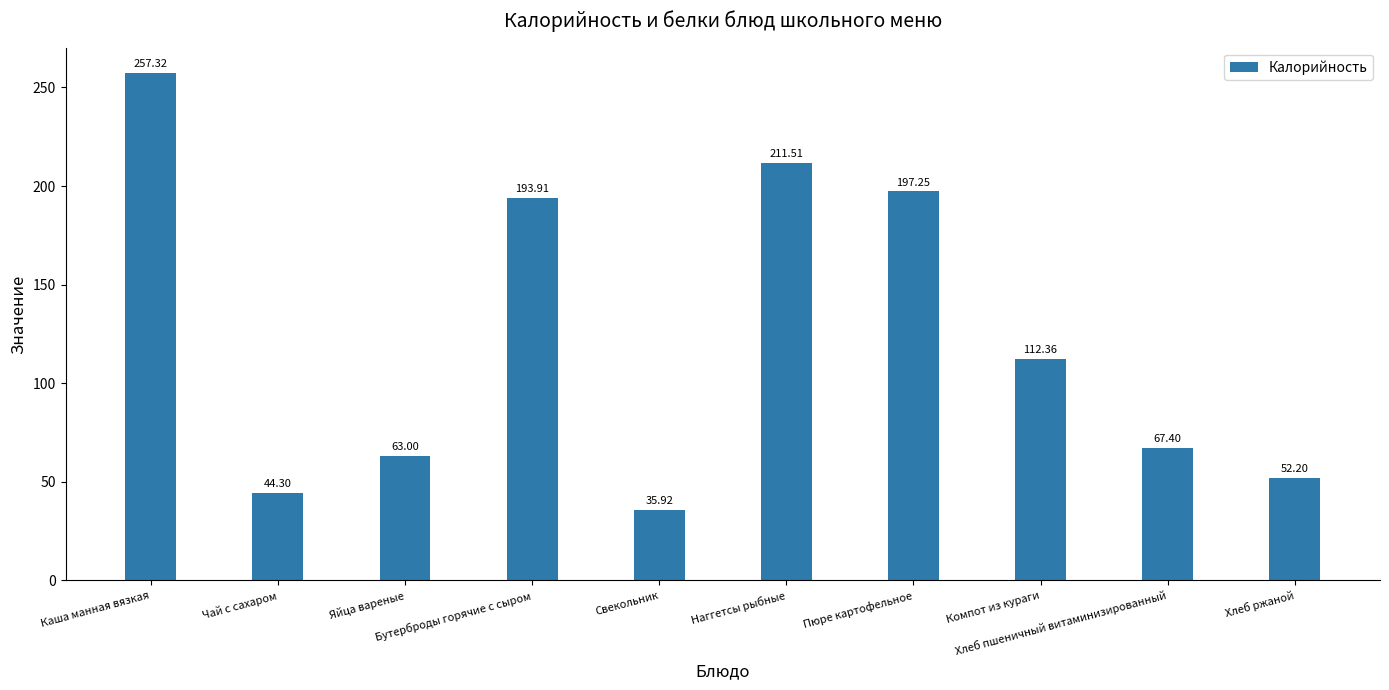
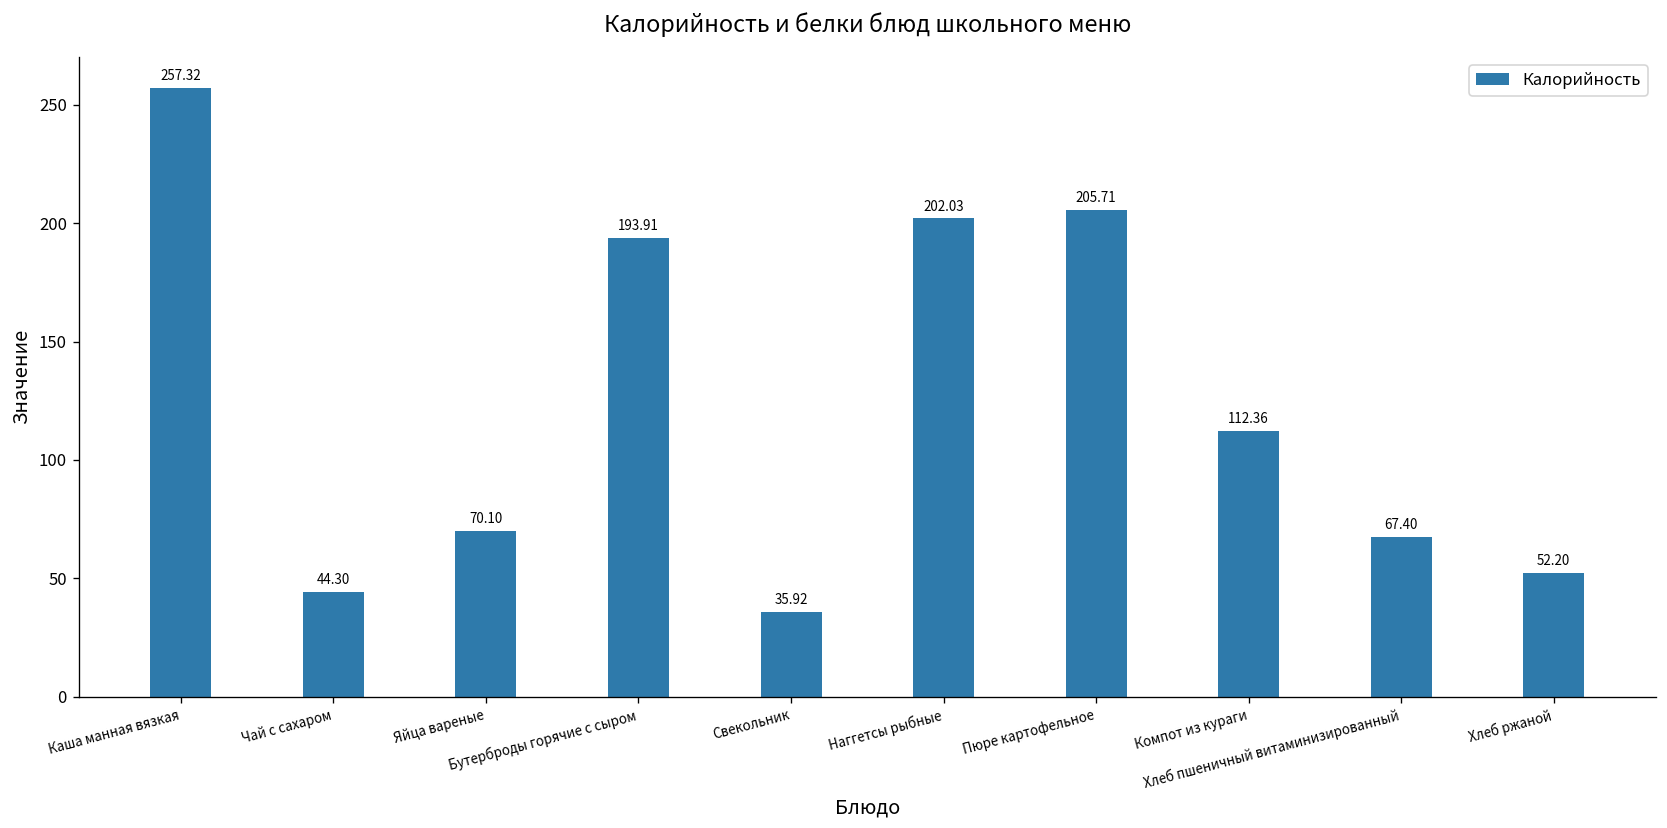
Яйца вареные: 63.00 -> 70.10
Наггетсы рыбные: 211.51 -> 202.03
Пюре картофельное: 197.25 -> 205.71
